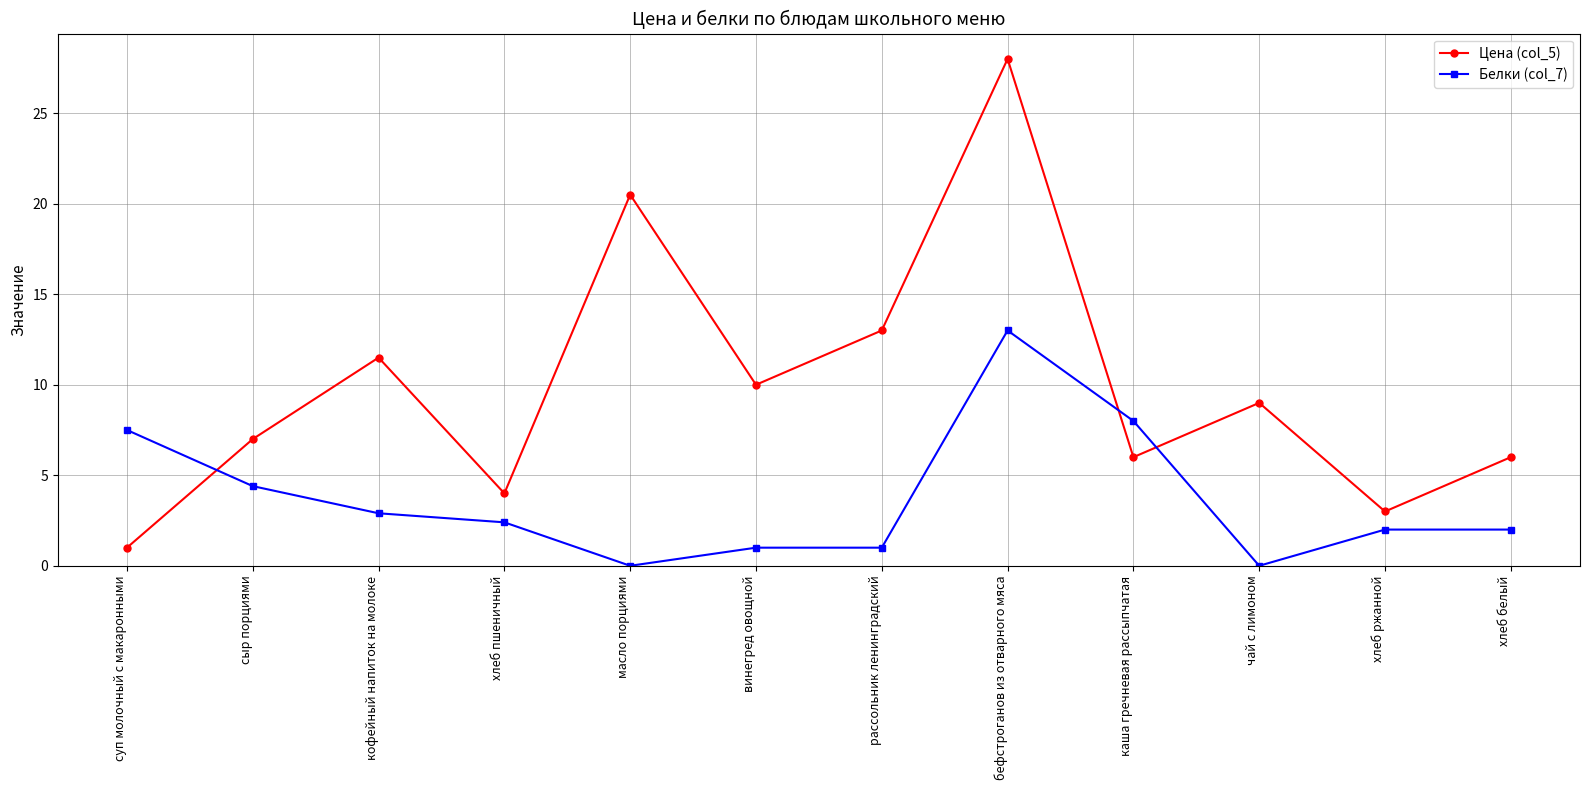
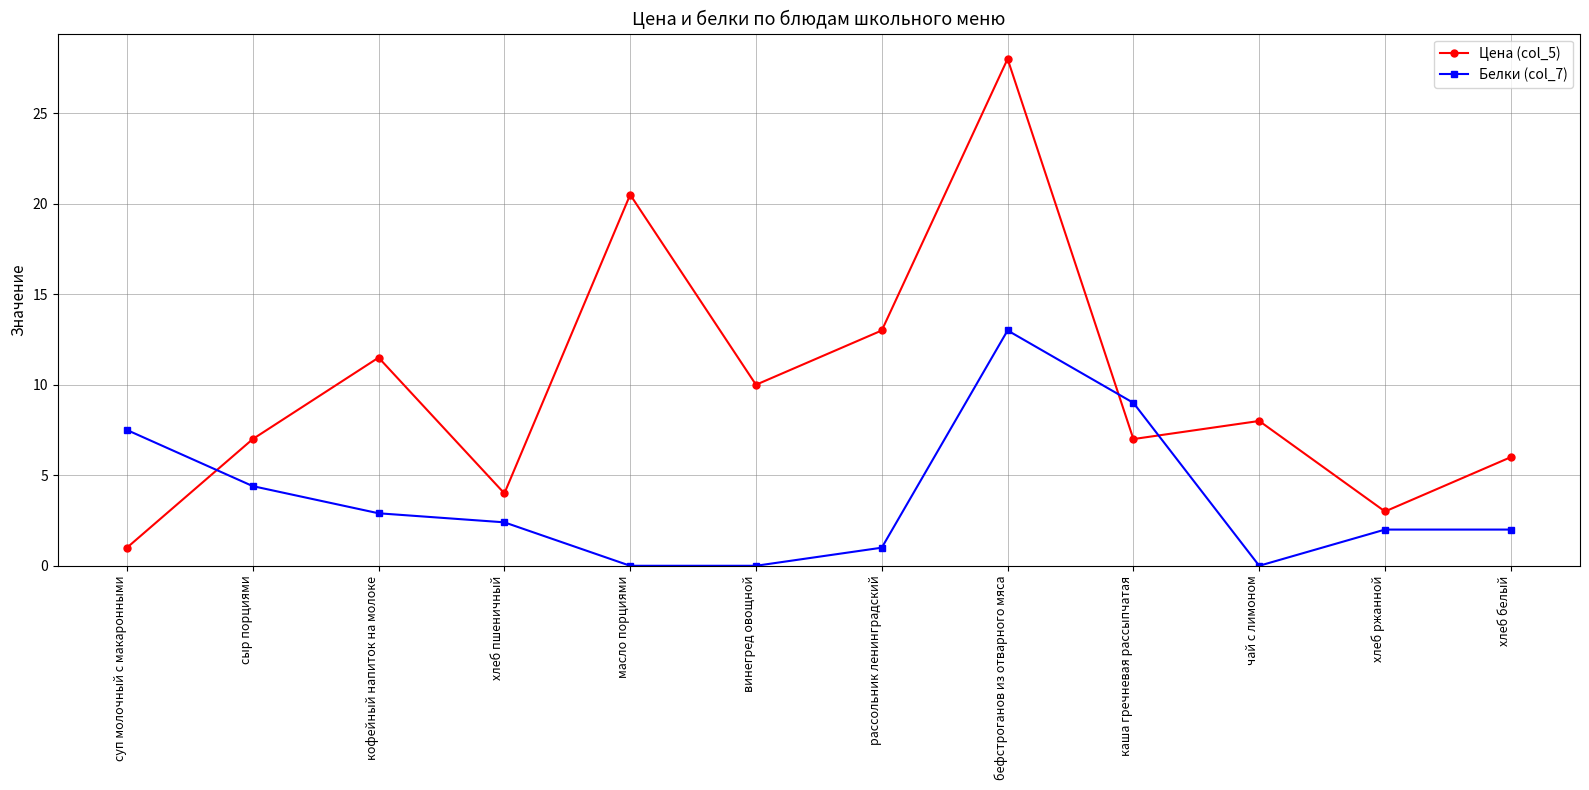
Белки (col_7), винегред овощной: 1 -> 0
Цена (col_5), каша гречневая рассыпчатая: 6 -> 7
Белки (col_7), каша гречневая рассыпчатая: 8 -> 9
Цена (col_5), чай с лимоном: 9 -> 8
